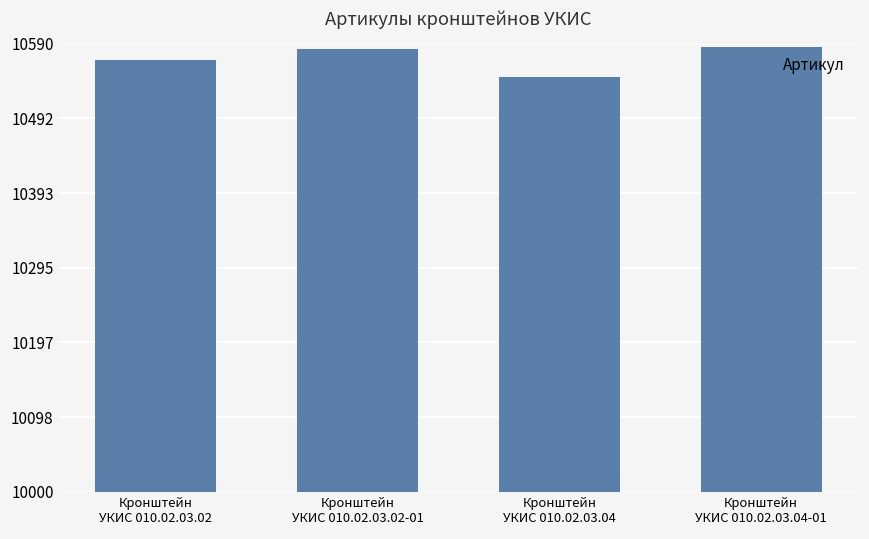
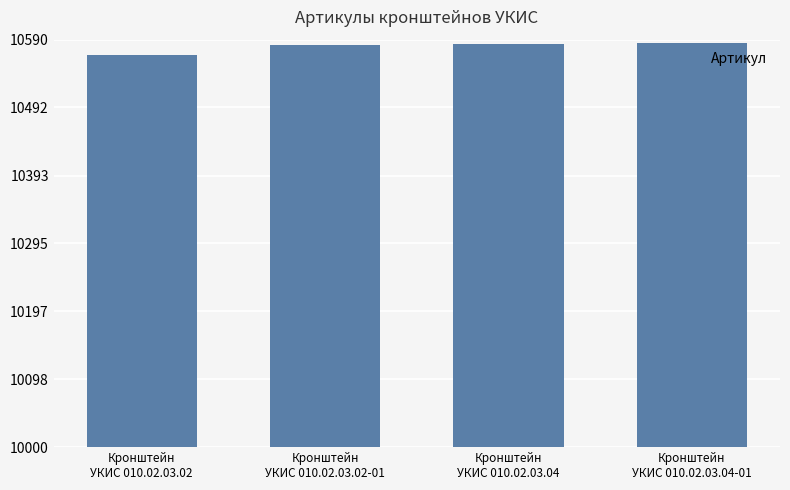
Кронштейн УКИС 010.02.03.04: 10550 -> 10580
